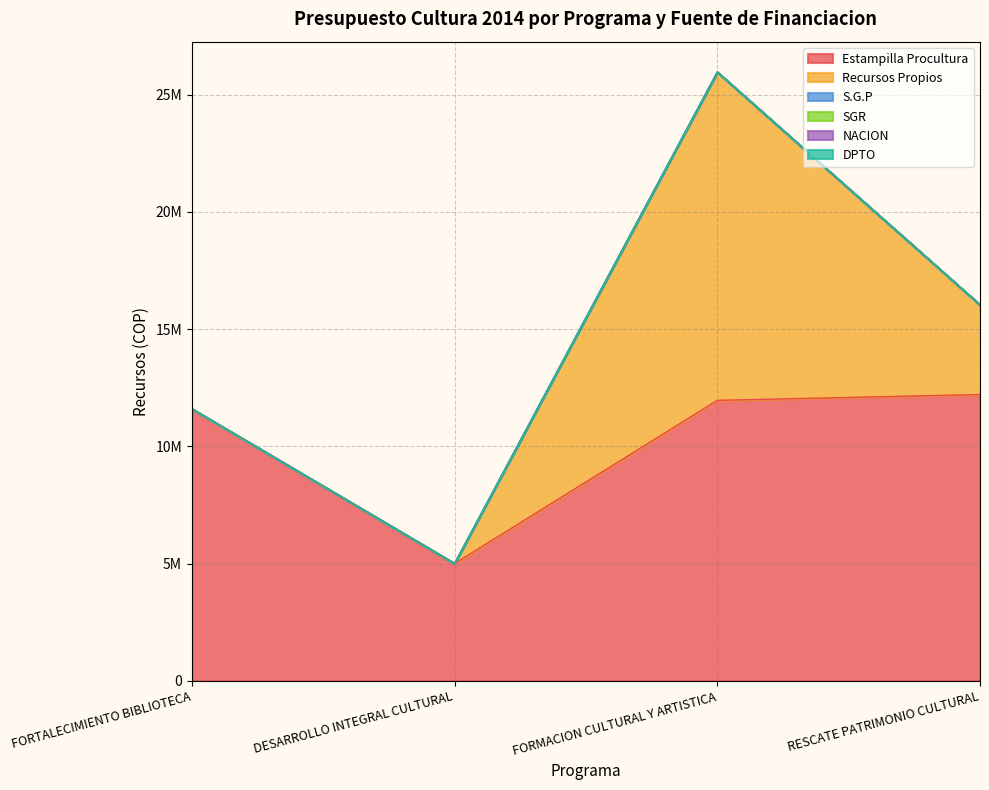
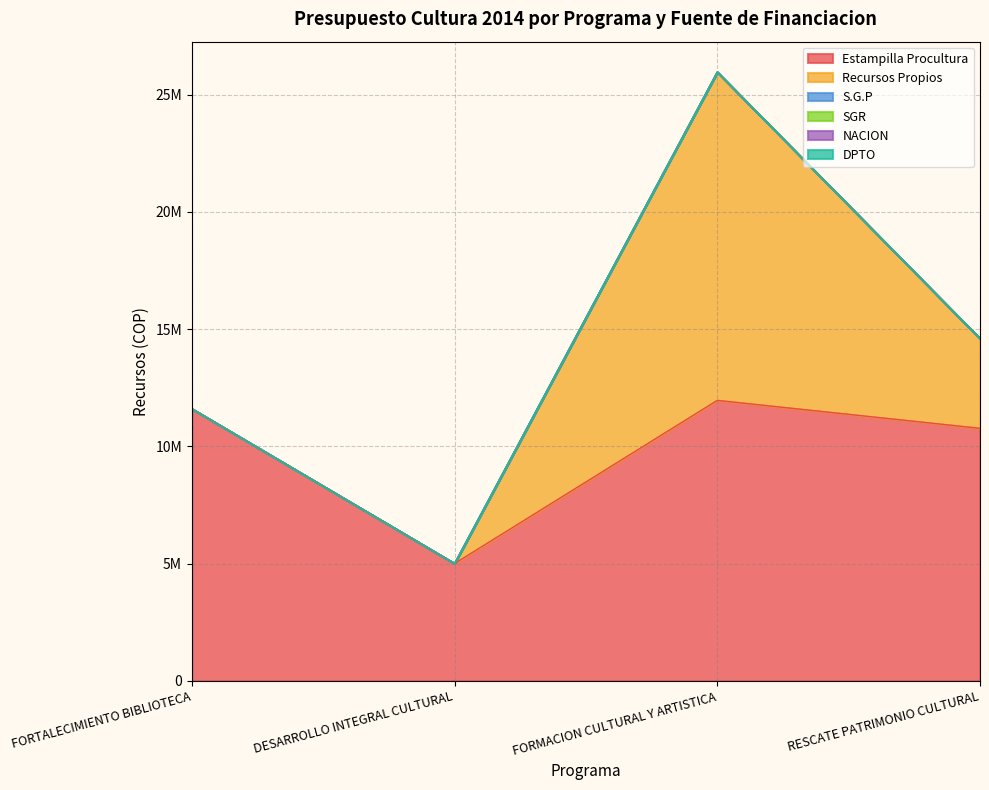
Estampilla Procultura, RESCATE PATRIMONIO CULTURAL: 12200000 -> 10800000
